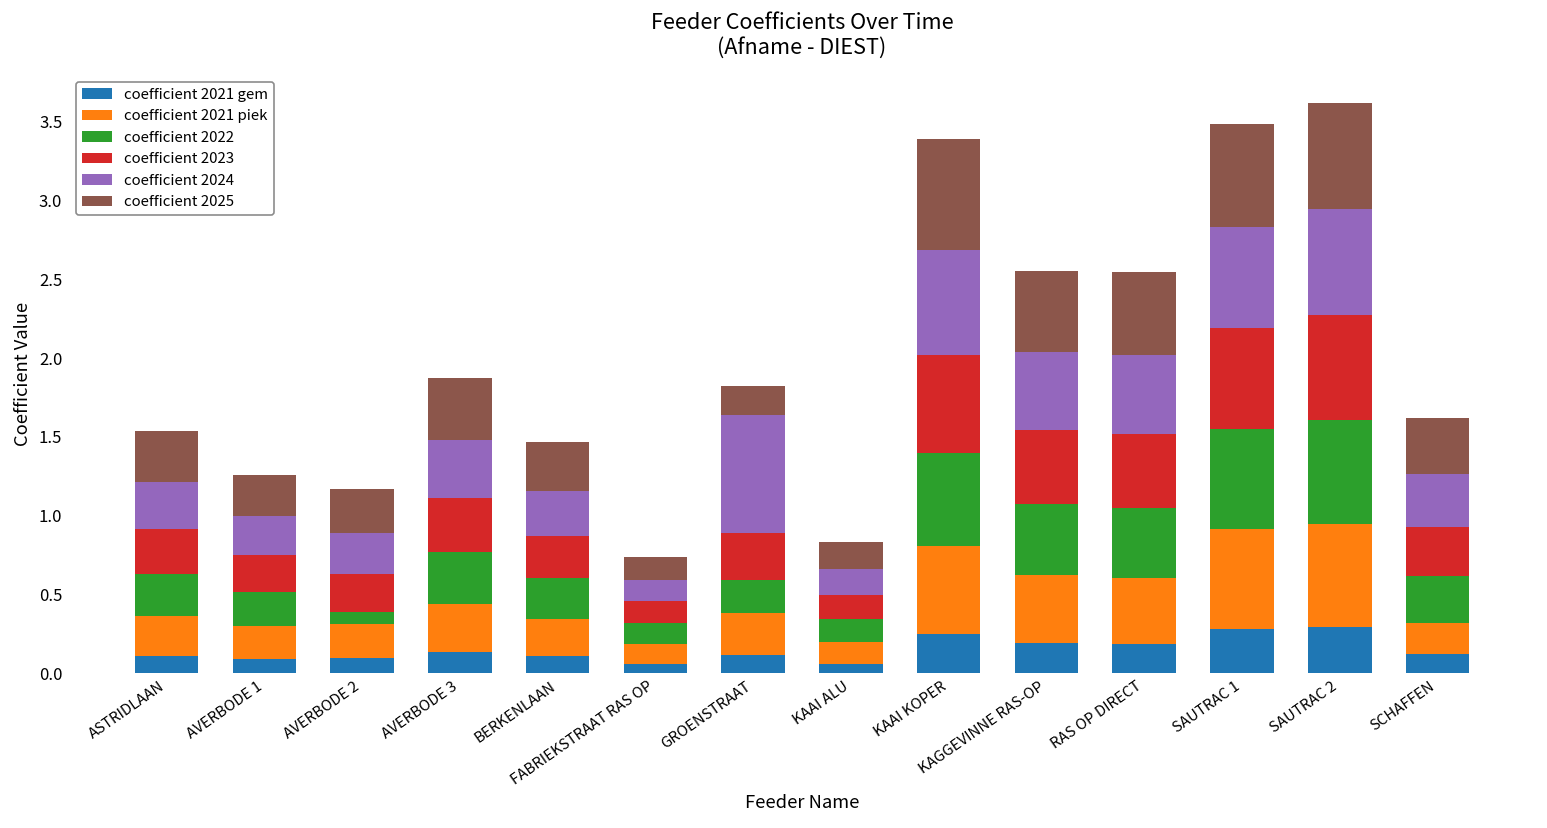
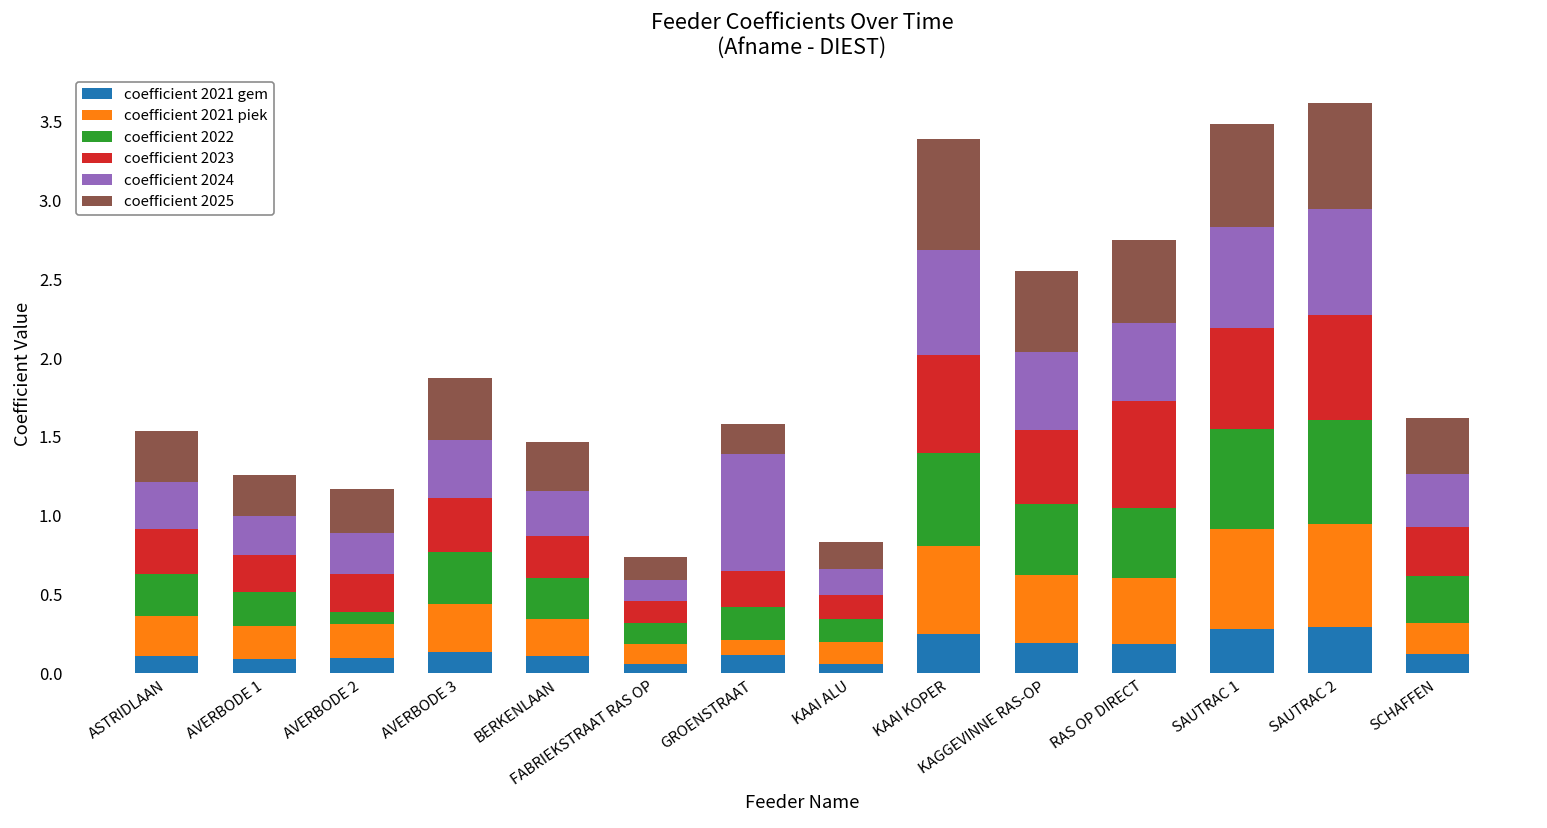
coefficient 2021 piek, GROENSTRAAT: 0.27 -> 0.09
coefficient 2023, GROENSTRAAT: 0.30 -> 0.23
coefficient 2023, RAS OP DIRECT: 0.47 -> 0.68
